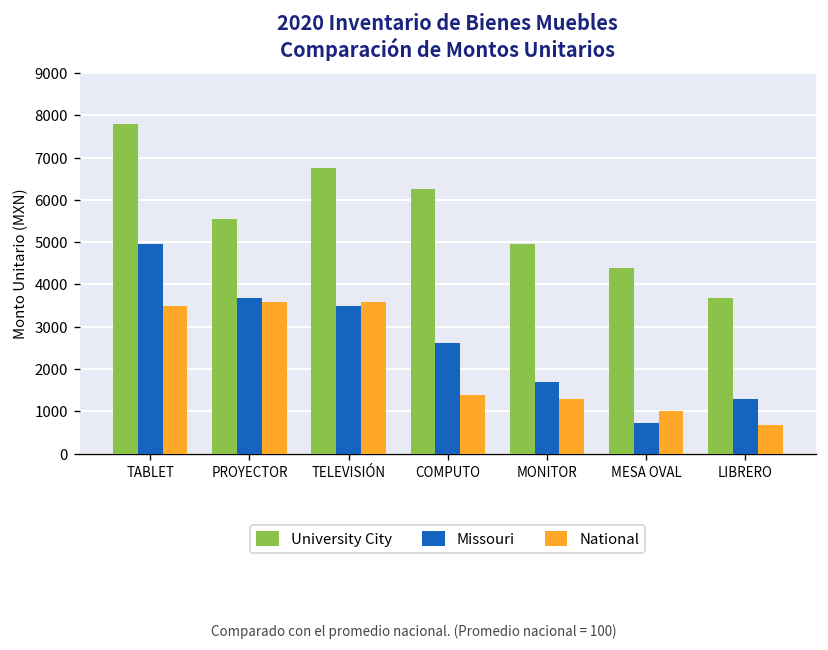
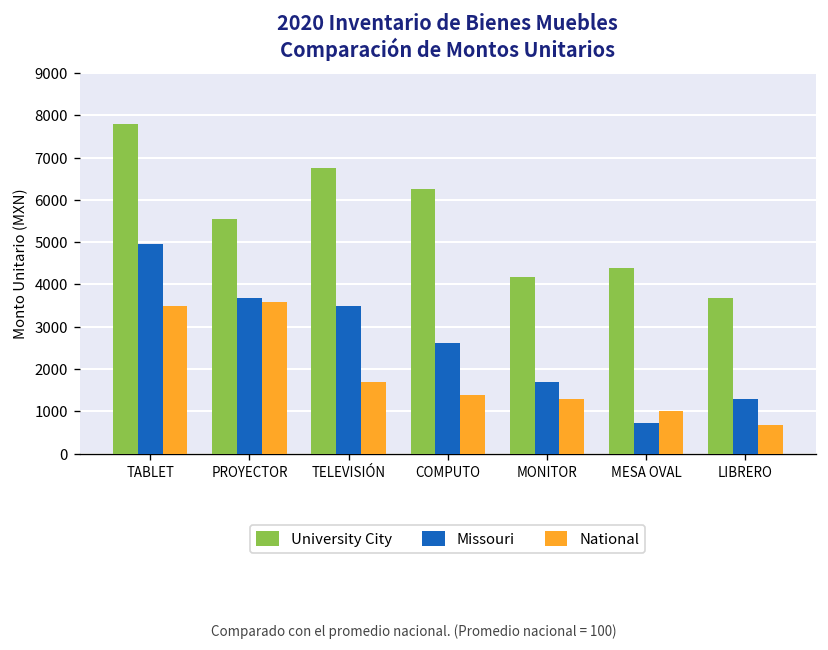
National, TELEVISIÓN: 3600 -> 1700
University City, MONITOR: 5000 -> 4200
